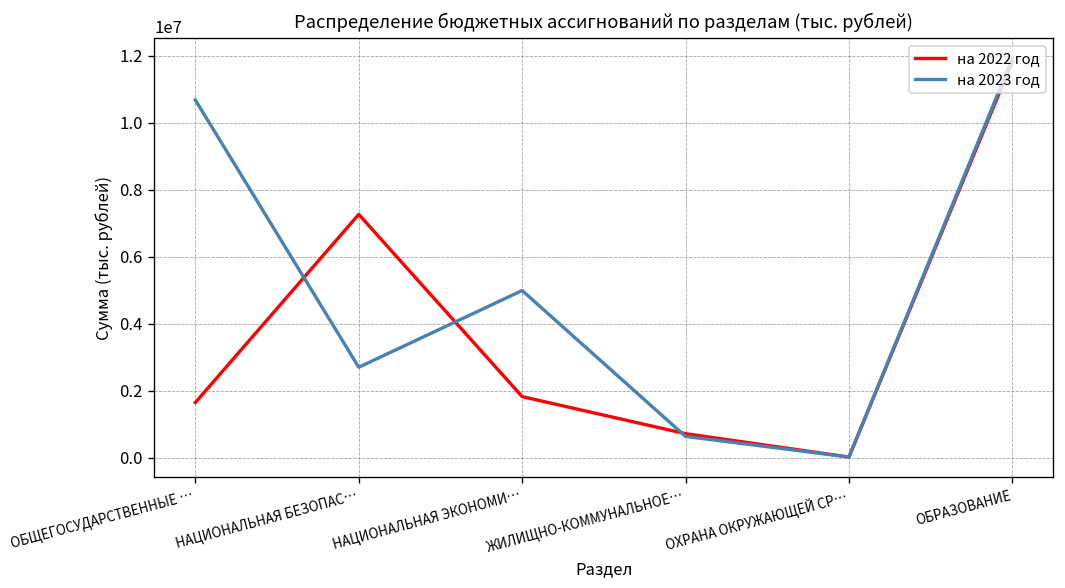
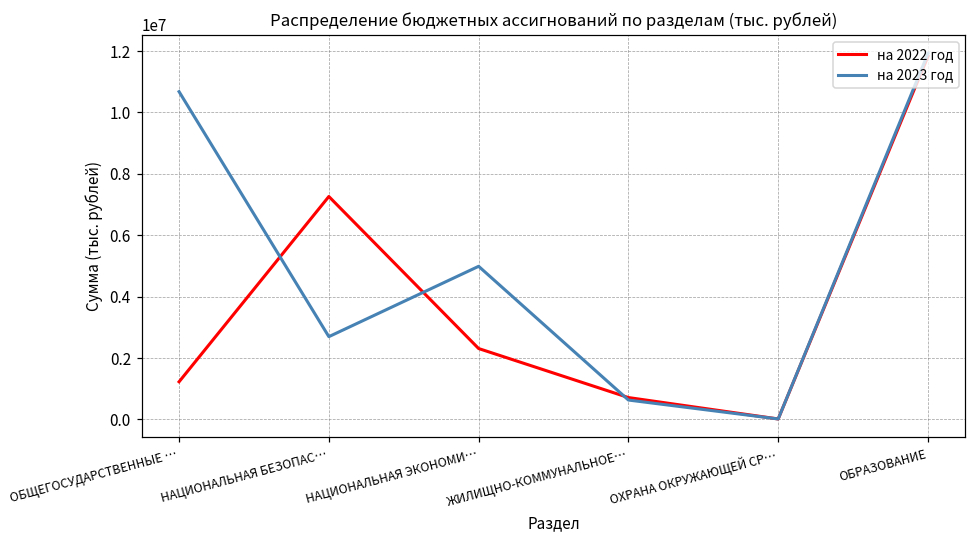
на 2022 год, ОБЩЕГОСУДАРСТВЕННЫЕ …: 1600000 -> 1200000
на 2022 год, НАЦИОНАЛЬНАЯ ЭКОНОМИ…: 1800000 -> 2300000
